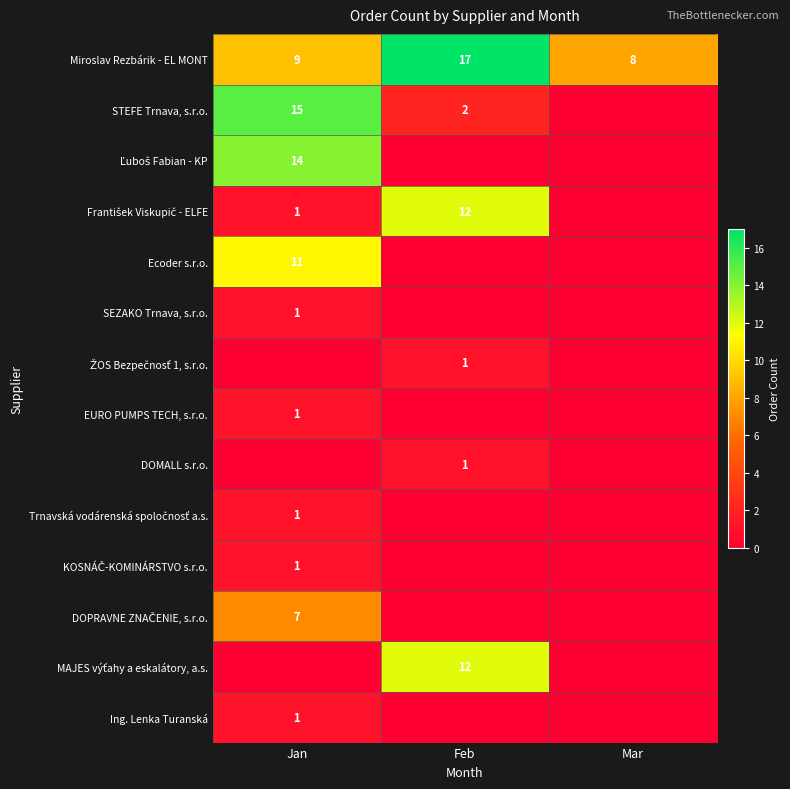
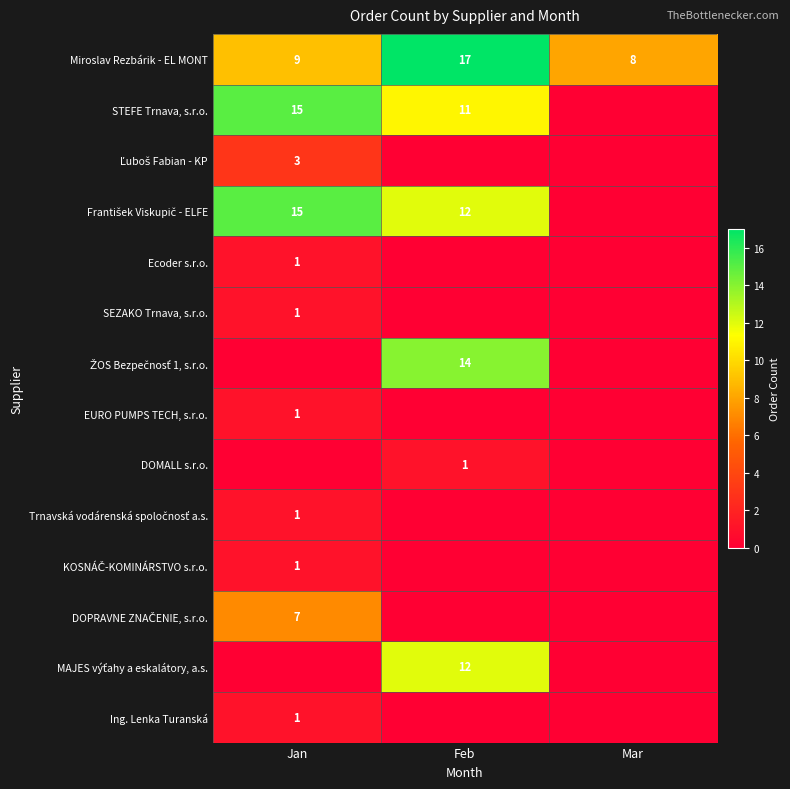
STEFE Trnava, s.r.o., Feb: 2 -> 11
Ľuboš Fabian - KP, Jan: 14 -> 3
František Viskupič - ELFE, Jan: 1 -> 15
Ecoder s.r.o., Jan: 11 -> 1
ŽOS Bezpečnosť 1, s.r.o., Feb: 1 -> 14
